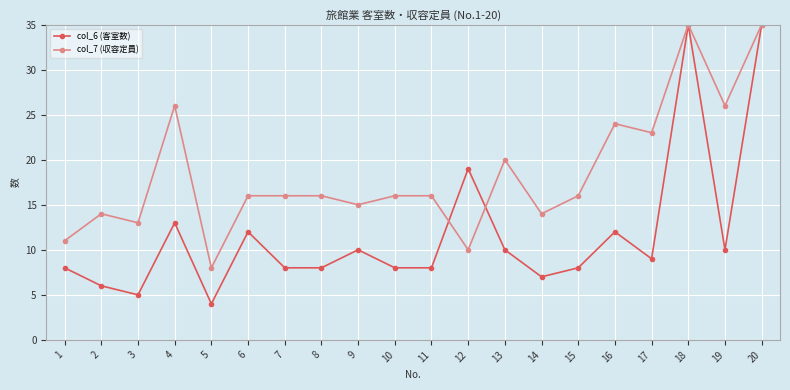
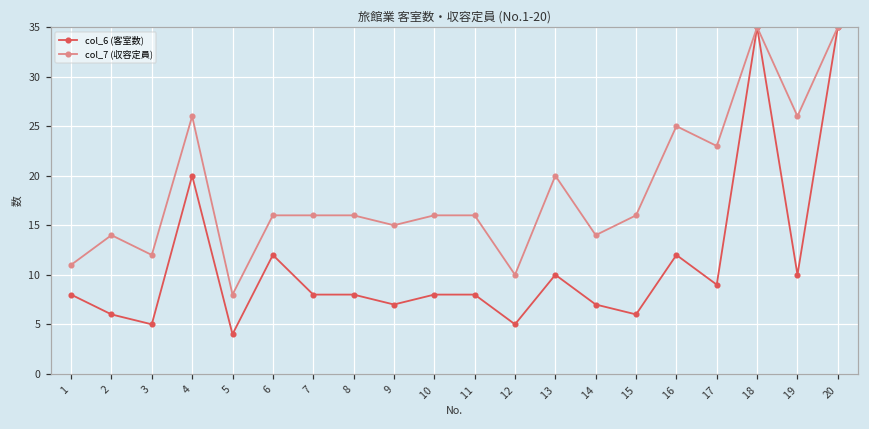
col_7 (収容定員), 3: 13 -> 12
col_6 (客室数), 4: 13 -> 20
col_6 (客室数), 9: 10 -> 7
col_6 (客室数), 12: 19 -> 5
col_6 (客室数), 15: 8 -> 6
col_7 (収容定員), 16: 24 -> 25
